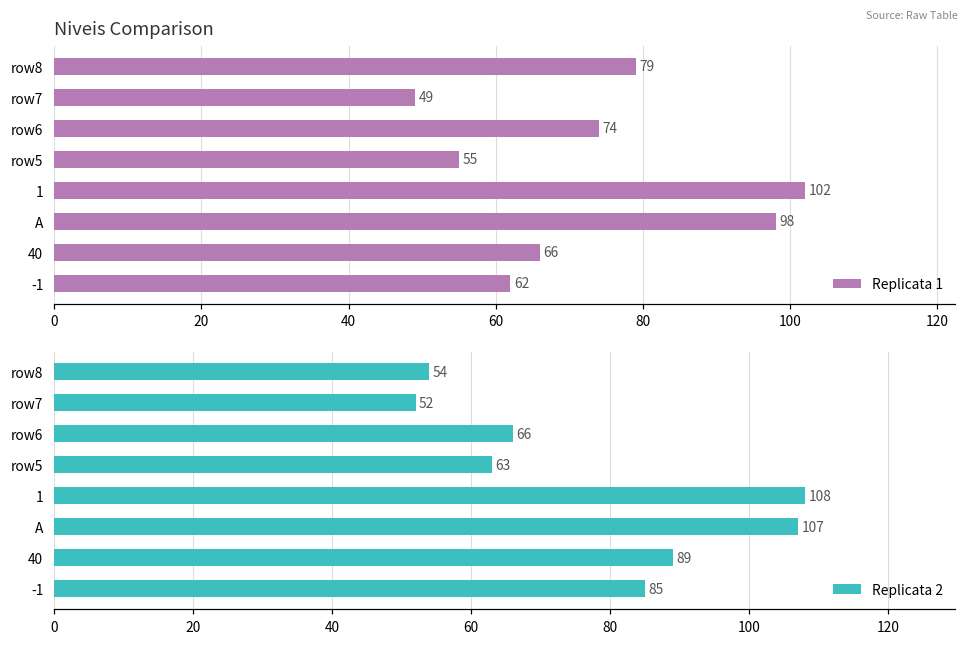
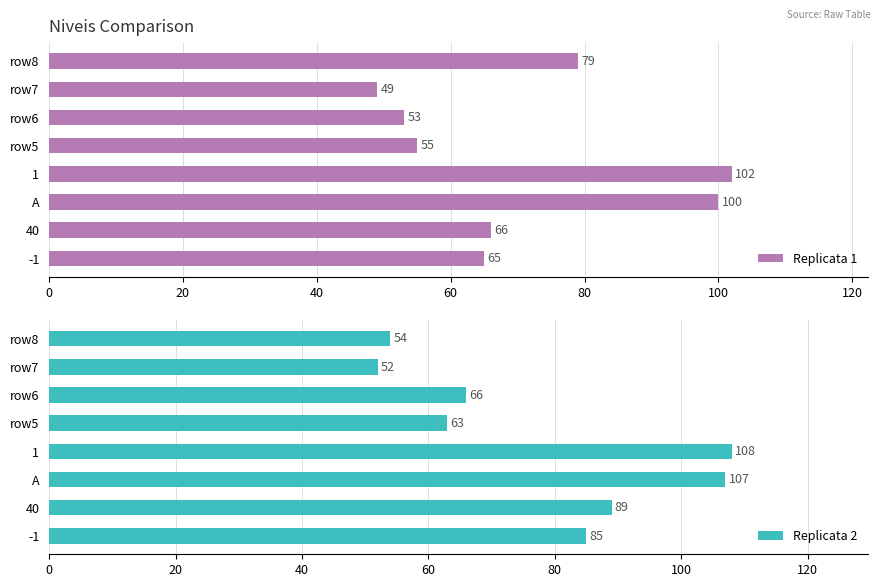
Niveis Comparison, row6: 74 -> 53
Niveis Comparison, A: 98 -> 100
Niveis Comparison, -1: 62 -> 65
